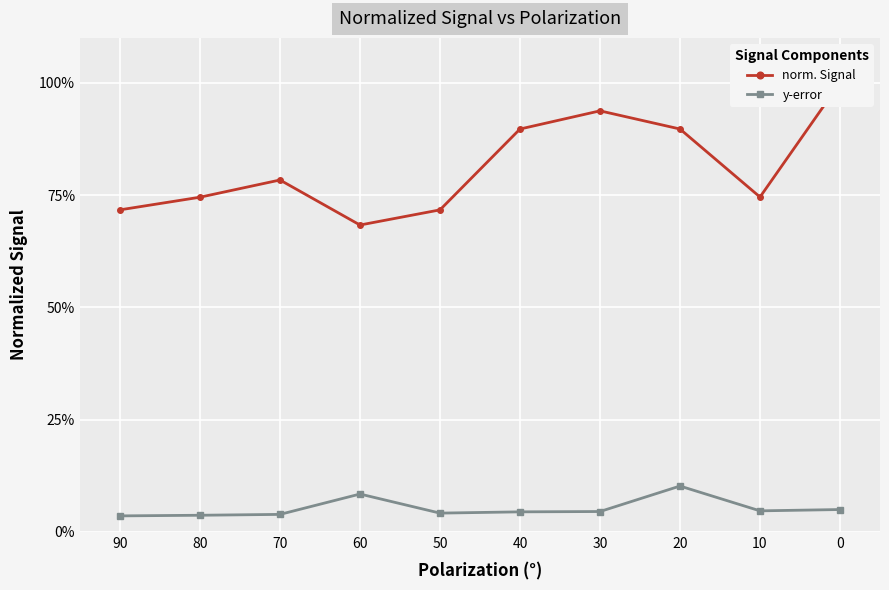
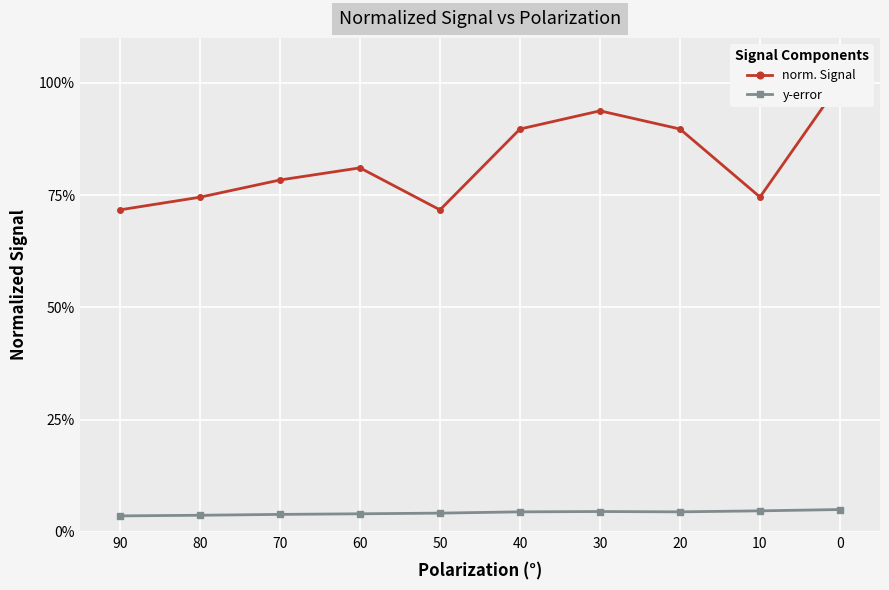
norm. Signal, 60: 68% -> 81%
y-error, 60: 8% -> 4%
y-error, 20: 10% -> 4%
